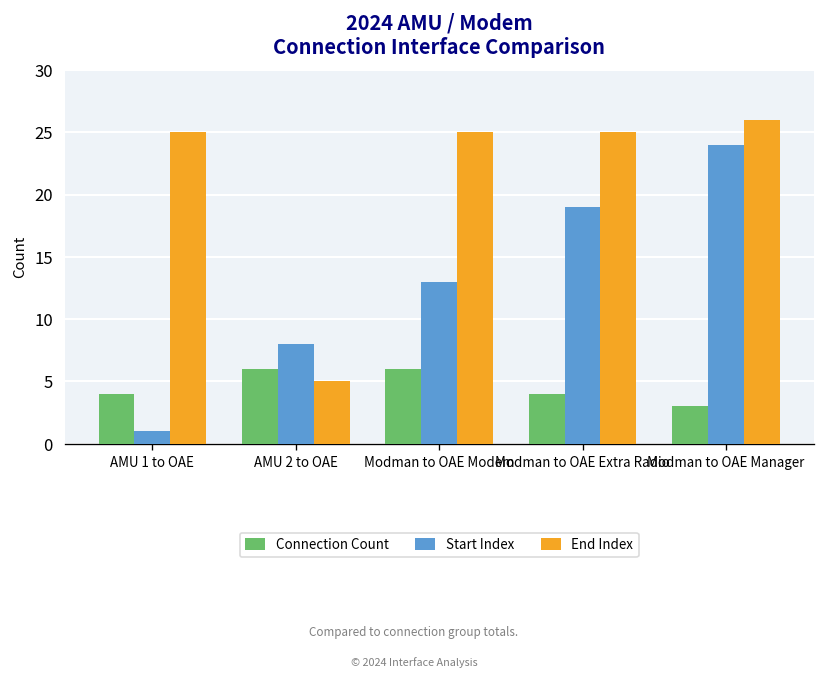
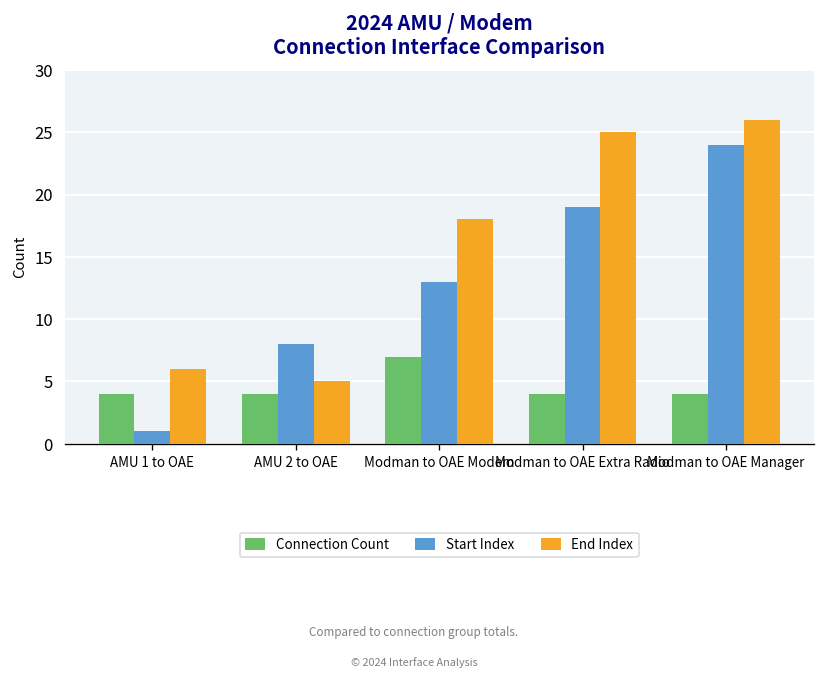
End Index, AMU 1 to OAE: 25 -> 6
Connection Count, AMU 2 to OAE: 6 -> 4
Connection Count, Modman to OAE Modem: 6 -> 7
End Index, Modman to OAE Modem: 25 -> 18
Connection Count, Modman to OAE Manager: 3 -> 4
